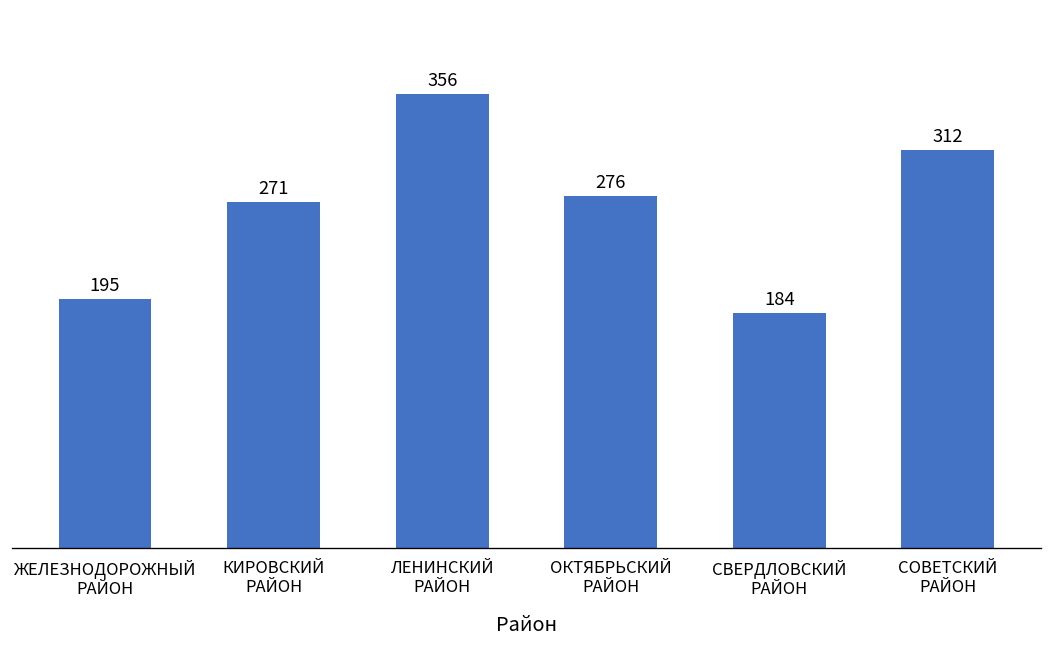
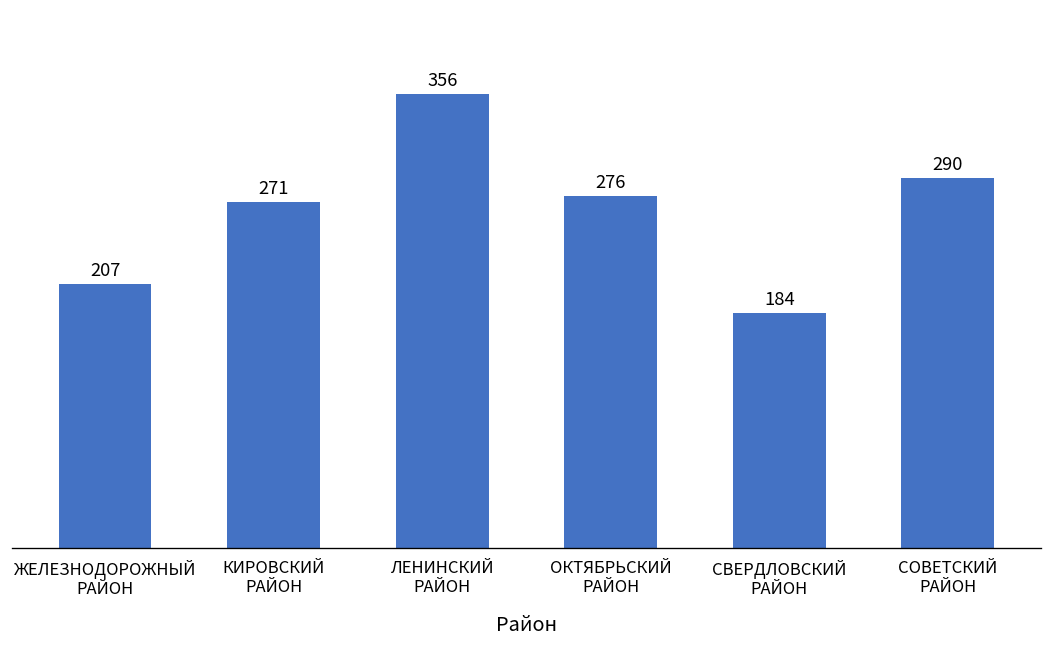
ЖЕЛЕЗНОДОРОЖНЫЙ РАЙОН: 195 -> 207
СОВЕТСКИЙ РАЙОН: 312 -> 290
